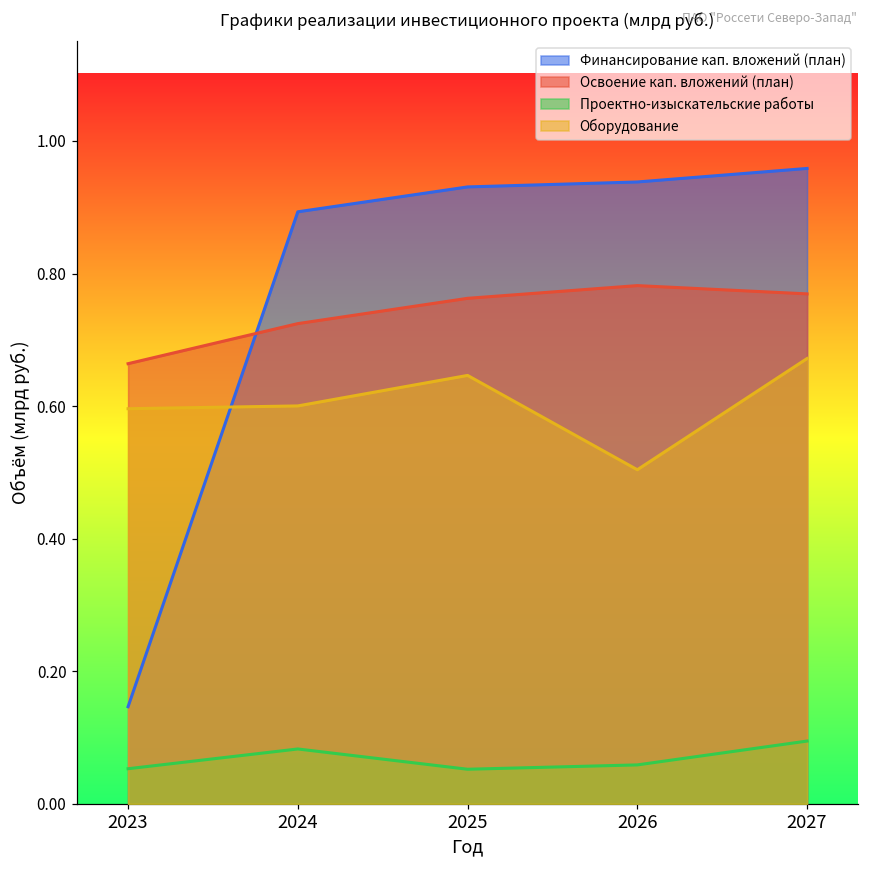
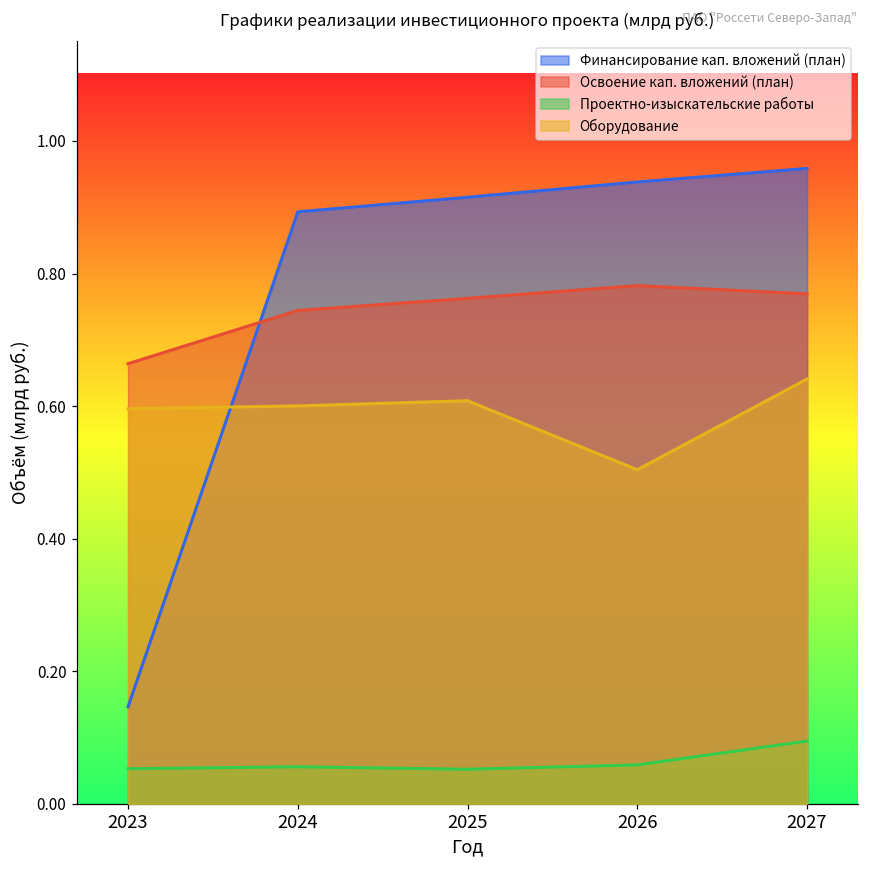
Освоение кап. вложений (план), 2024: 0.72 -> 0.74
Проектно-изыскательские работы, 2024: 0.08 -> 0.06
Финансирование кап. вложений (план), 2025: 0.93 -> 0.92
Оборудование, 2025: 0.65 -> 0.61
Оборудование, 2027: 0.67 -> 0.64
